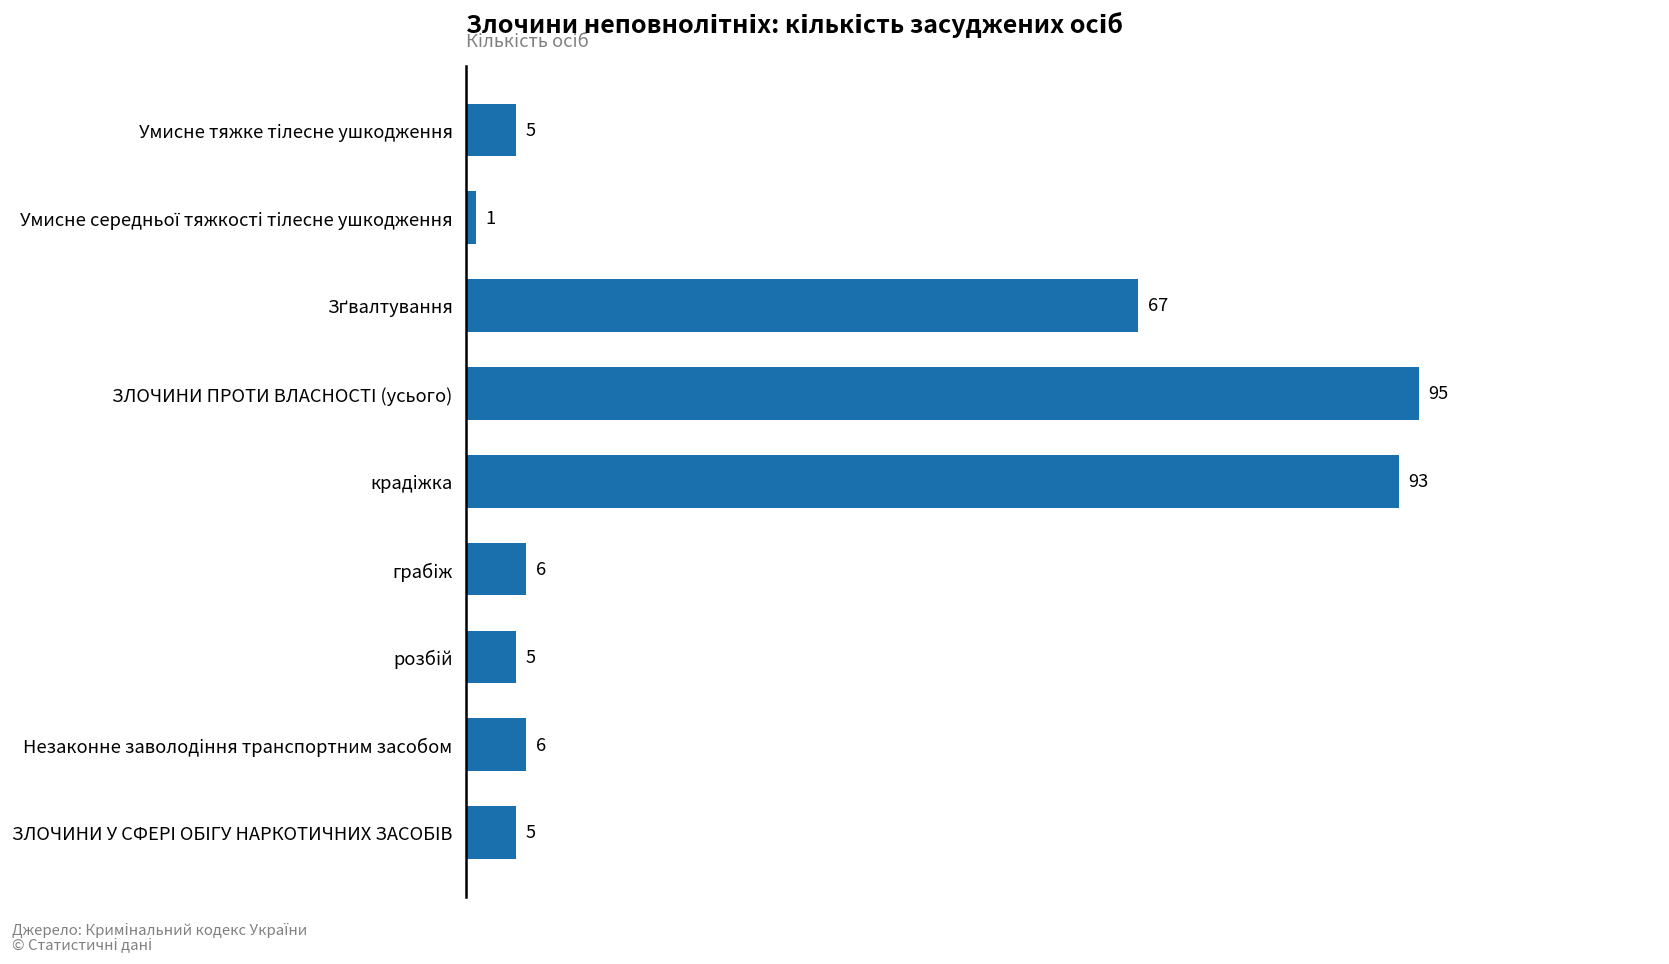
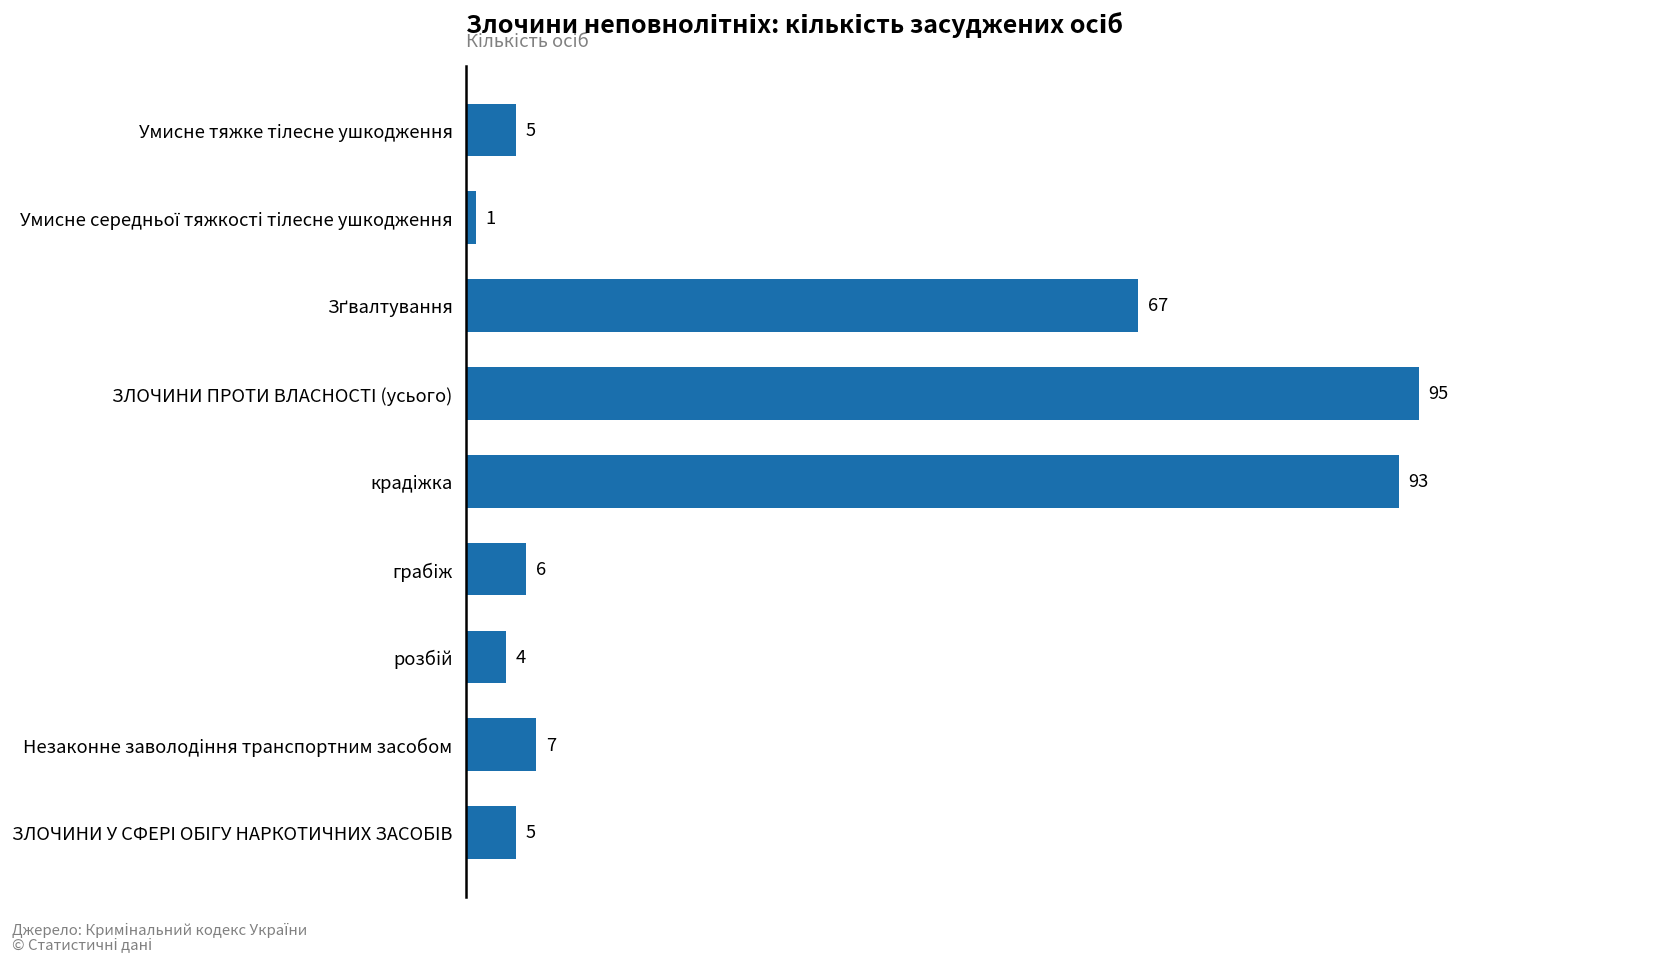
розбій: 5 -> 4
Незаконне заволодіння транспортним засобом: 6 -> 7
